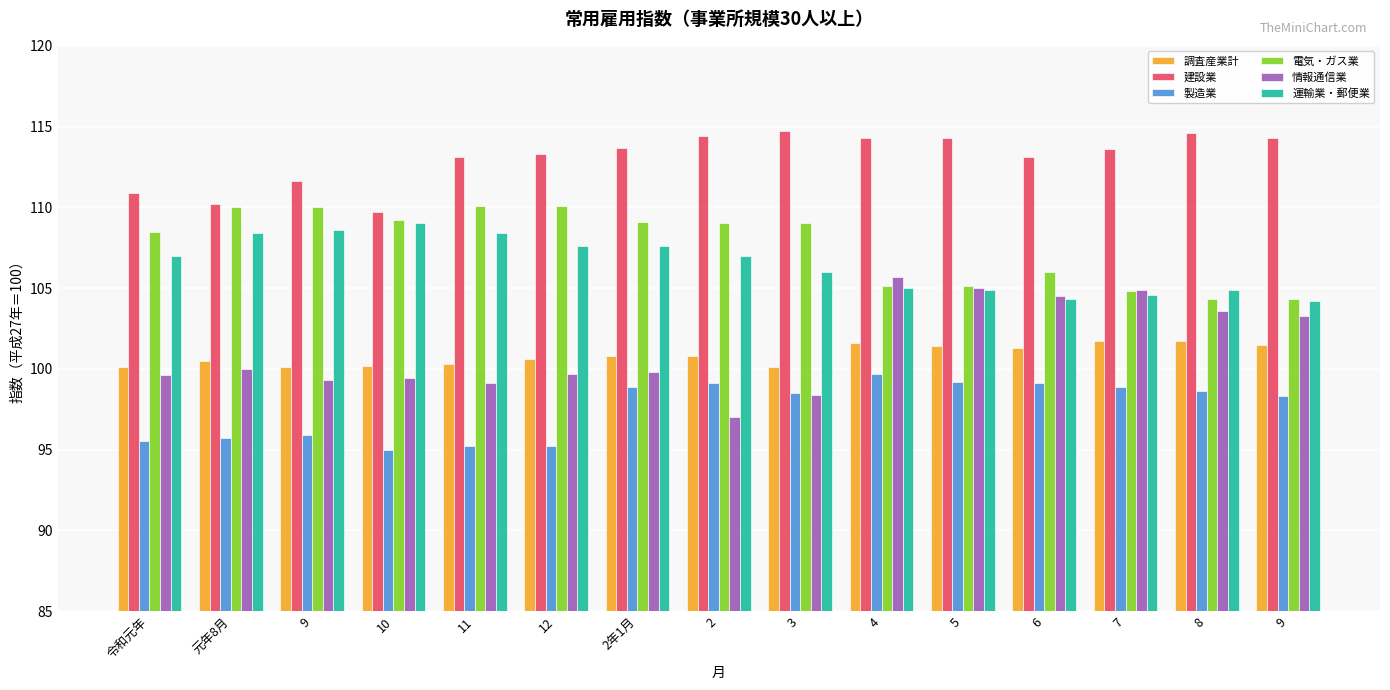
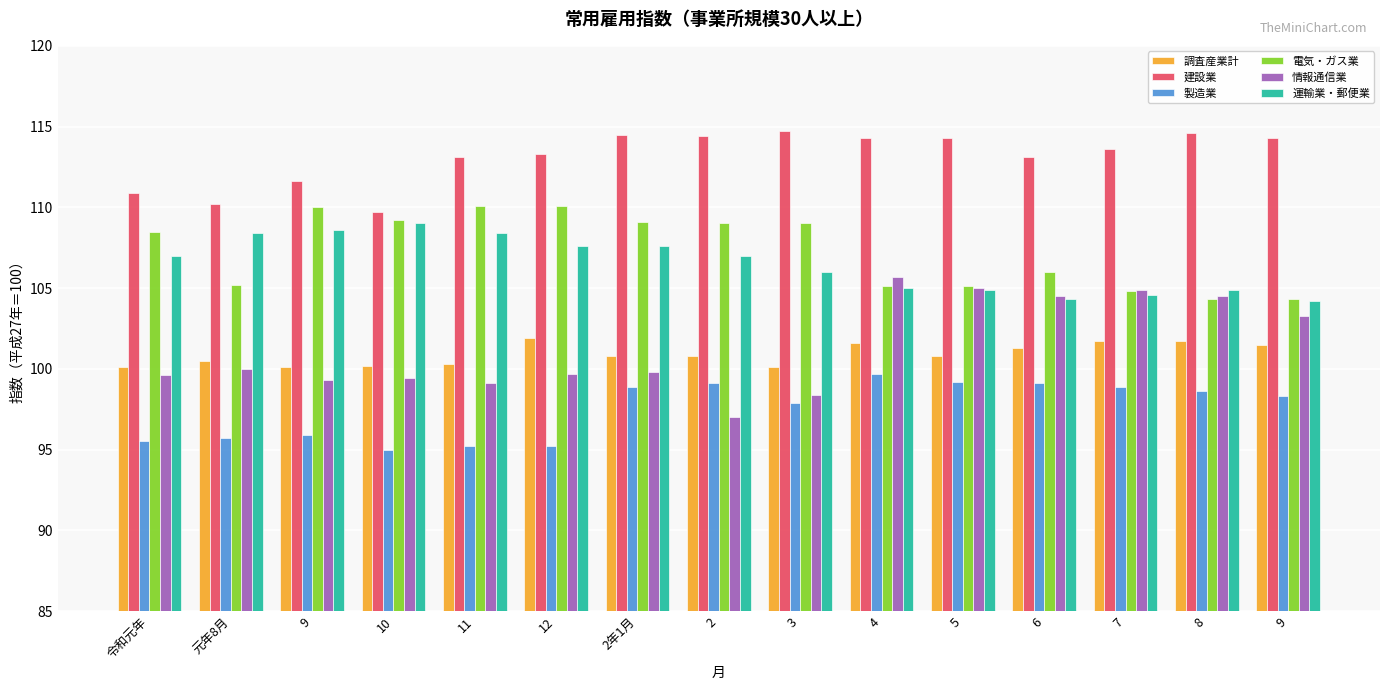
電気・ガス業, 元年8月: 110.0 -> 105.2
調査産業計, 12: 100.6 -> 101.9
建設業, 2年1月: 113.7 -> 114.5
製造業, 3: 98.5 -> 97.9
調査産業計, 5: 101.4 -> 100.8
情報通信業, 8: 103.6 -> 104.5
